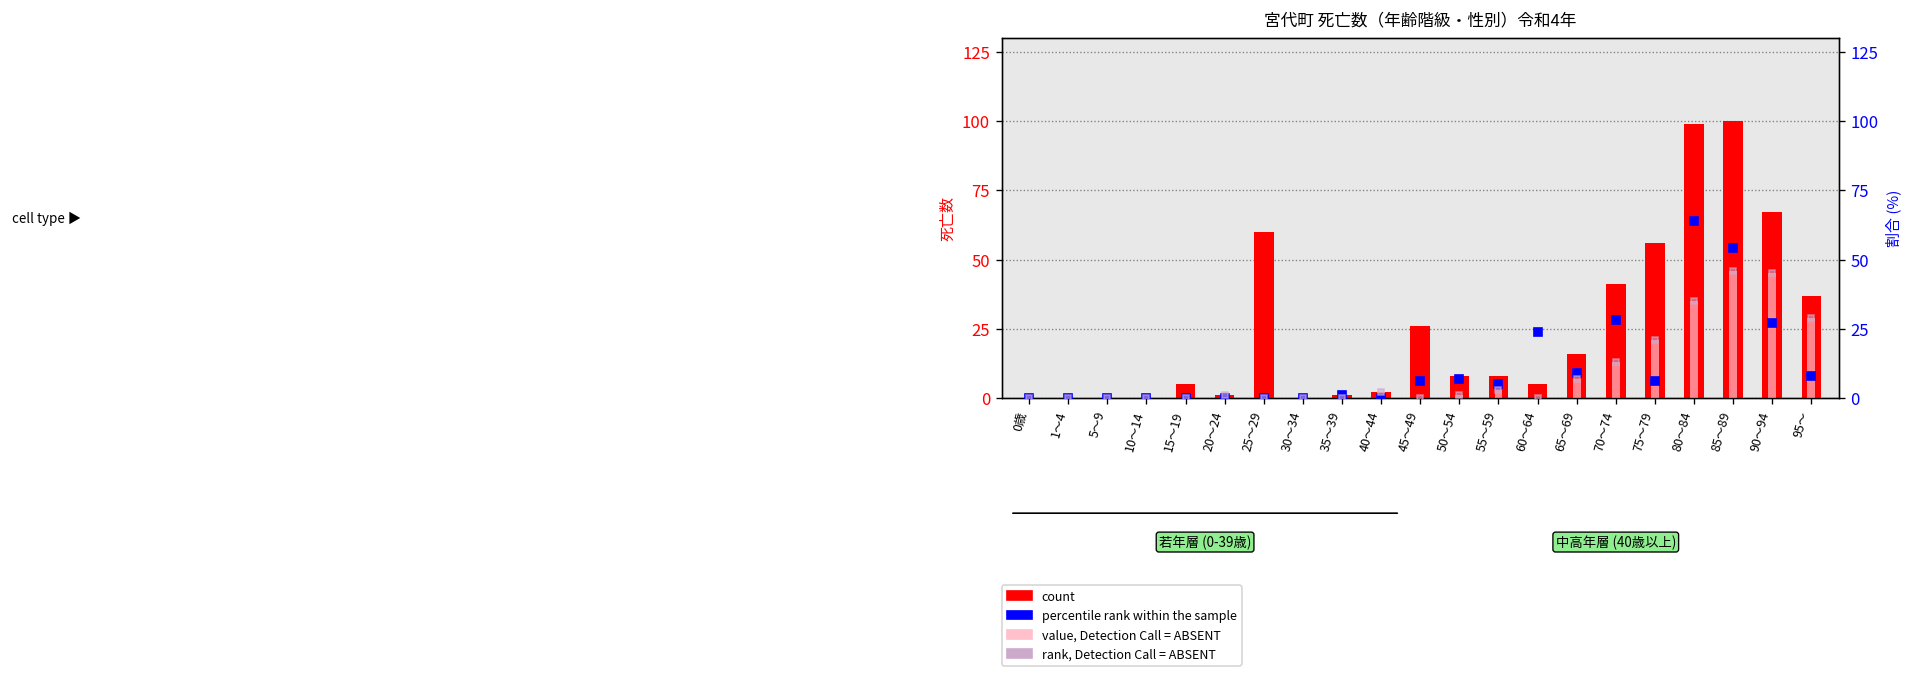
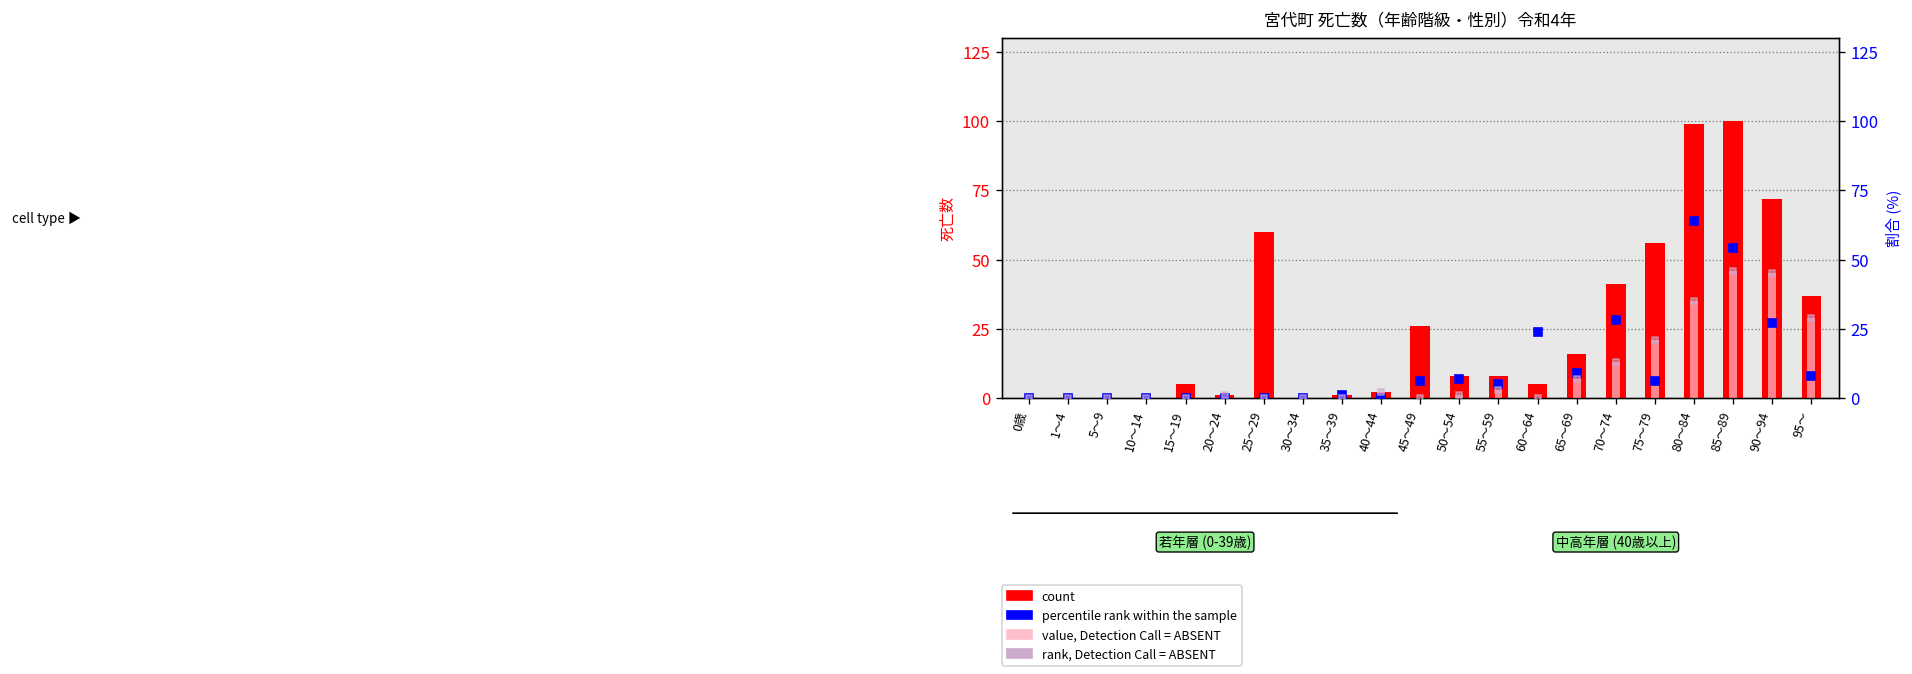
count, 90～94: 67 -> 72
